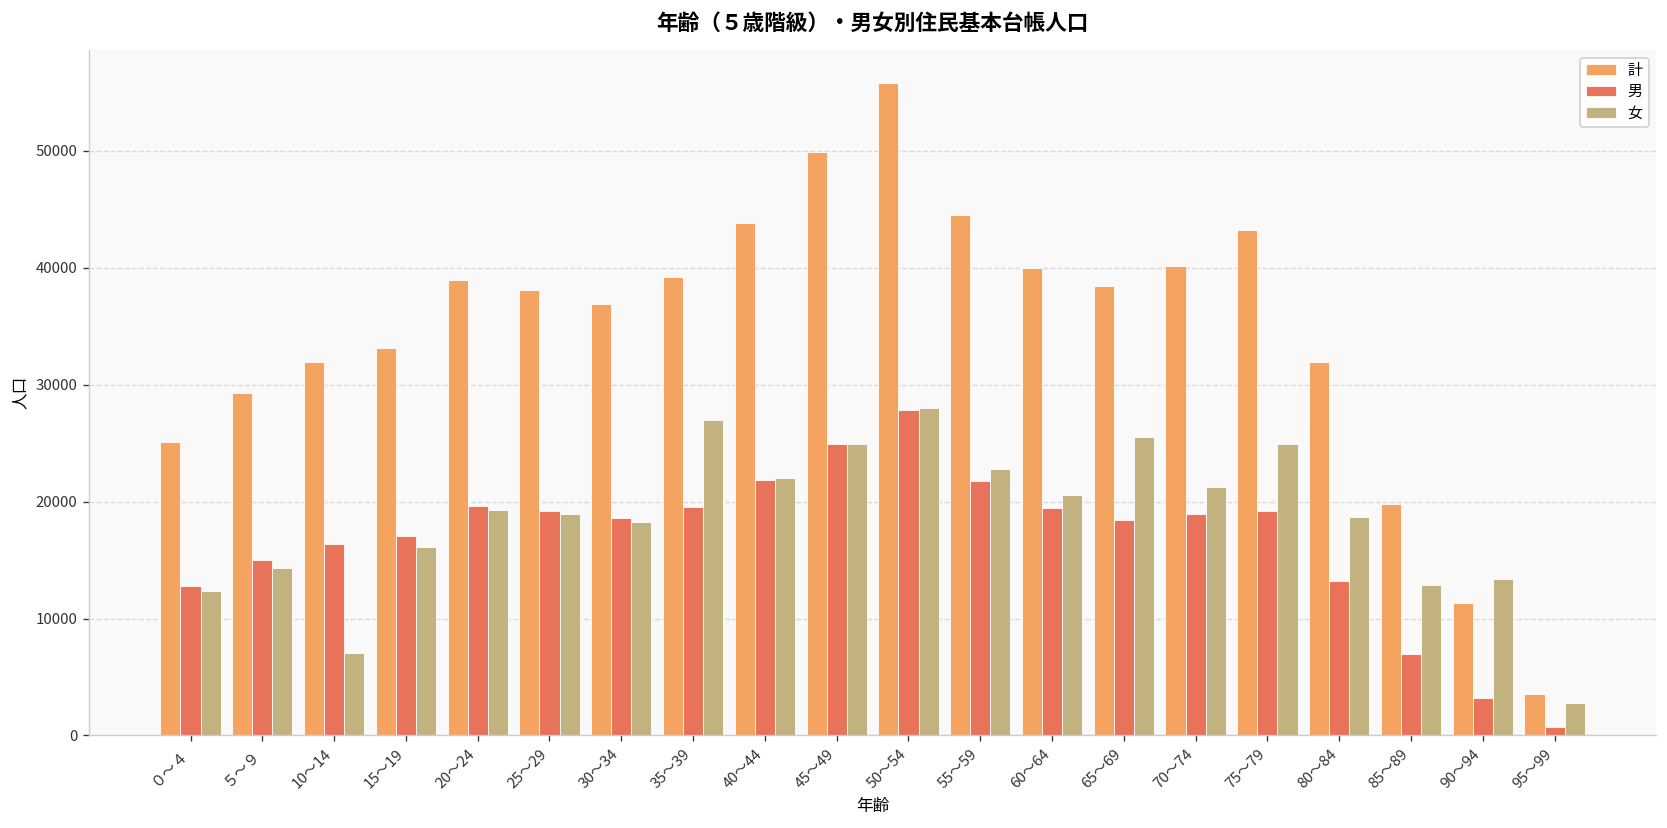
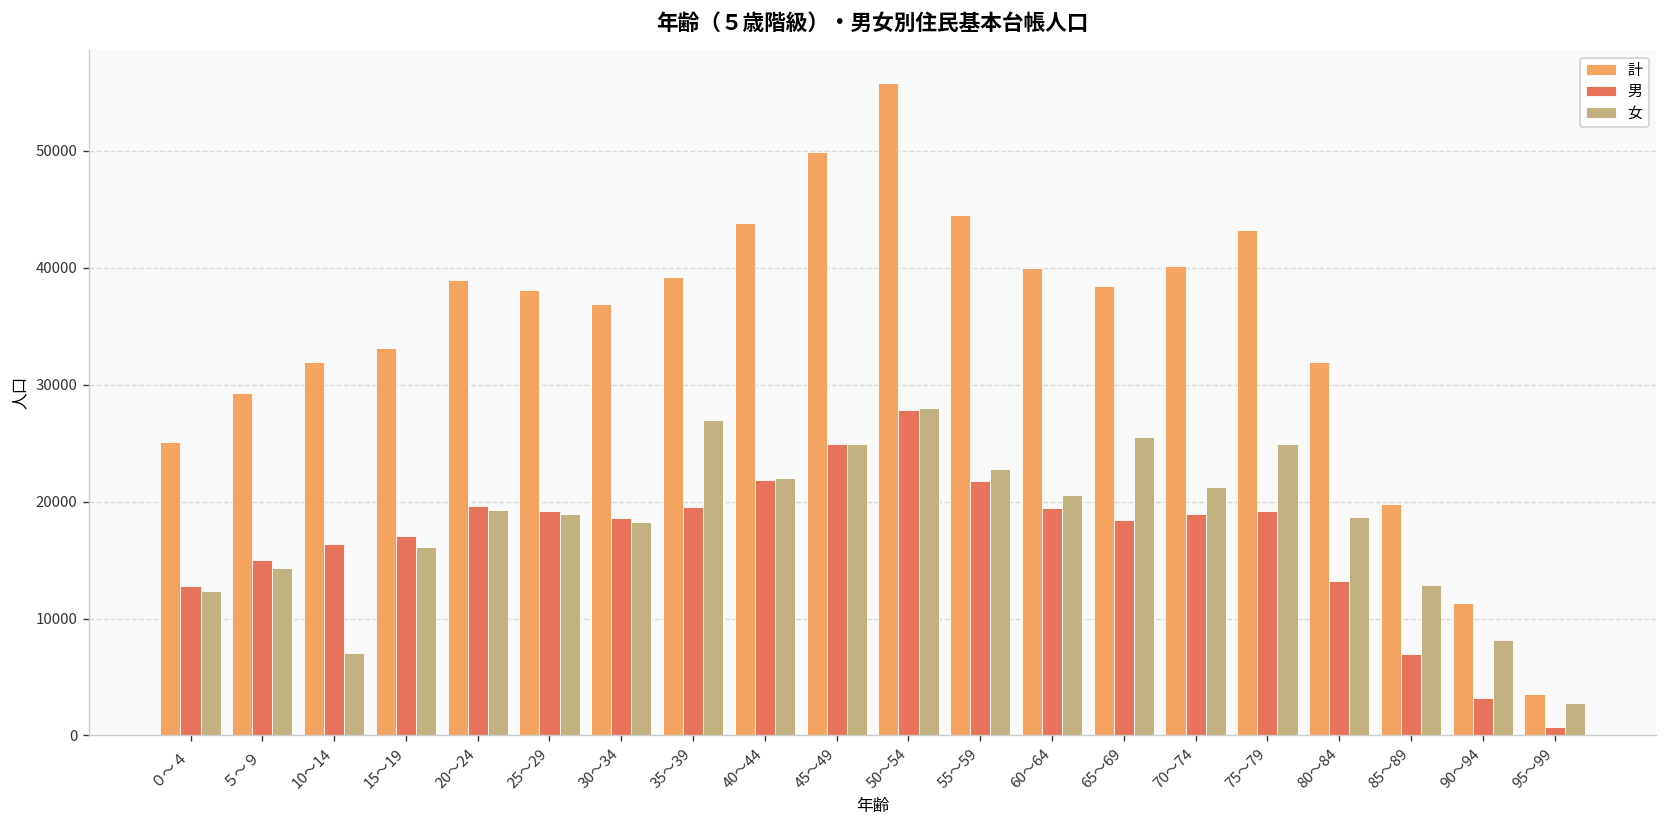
女, 90～94: 13000 -> 8000
